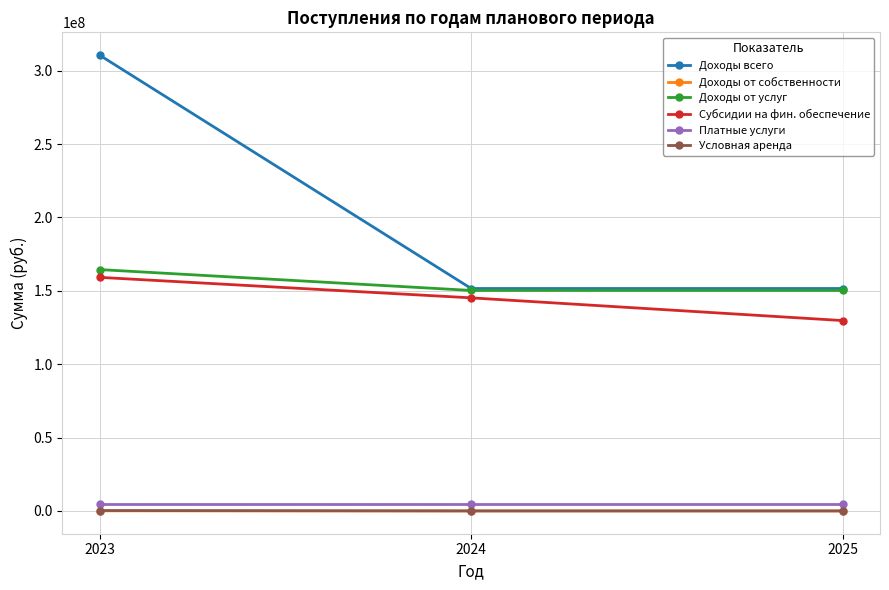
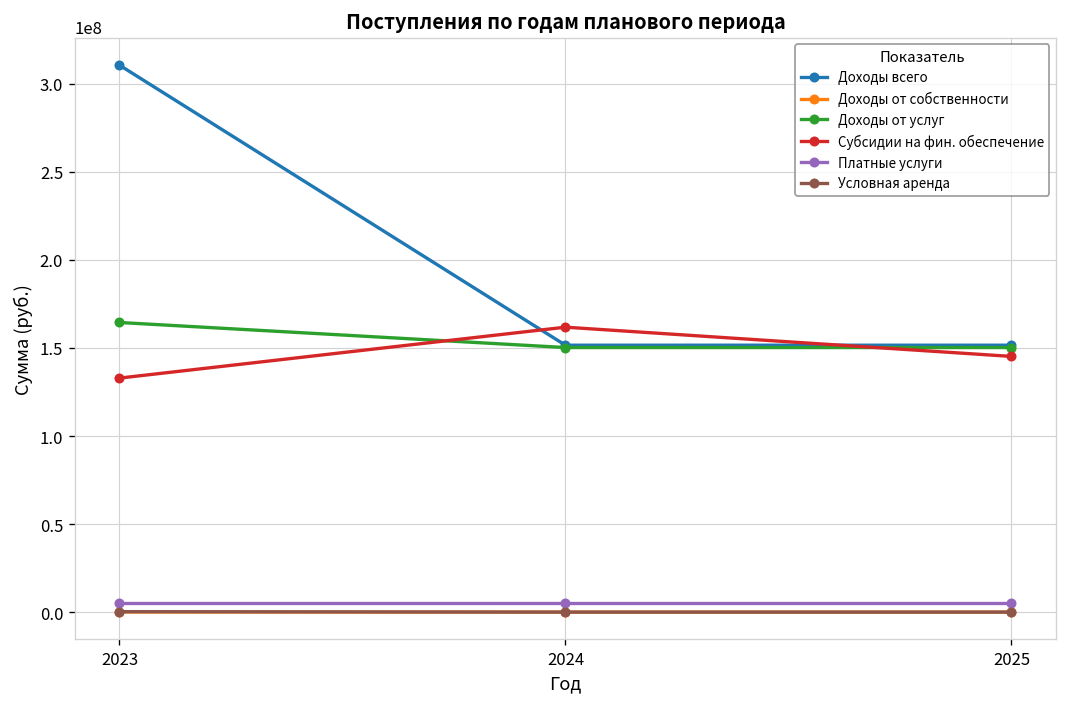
Субсидии на фин. обеспечение, 2023: 159000000 -> 133000000
Субсидии на фин. обеспечение, 2024: 145000000 -> 162000000
Субсидии на фин. обеспечение, 2025: 130000000 -> 145000000
